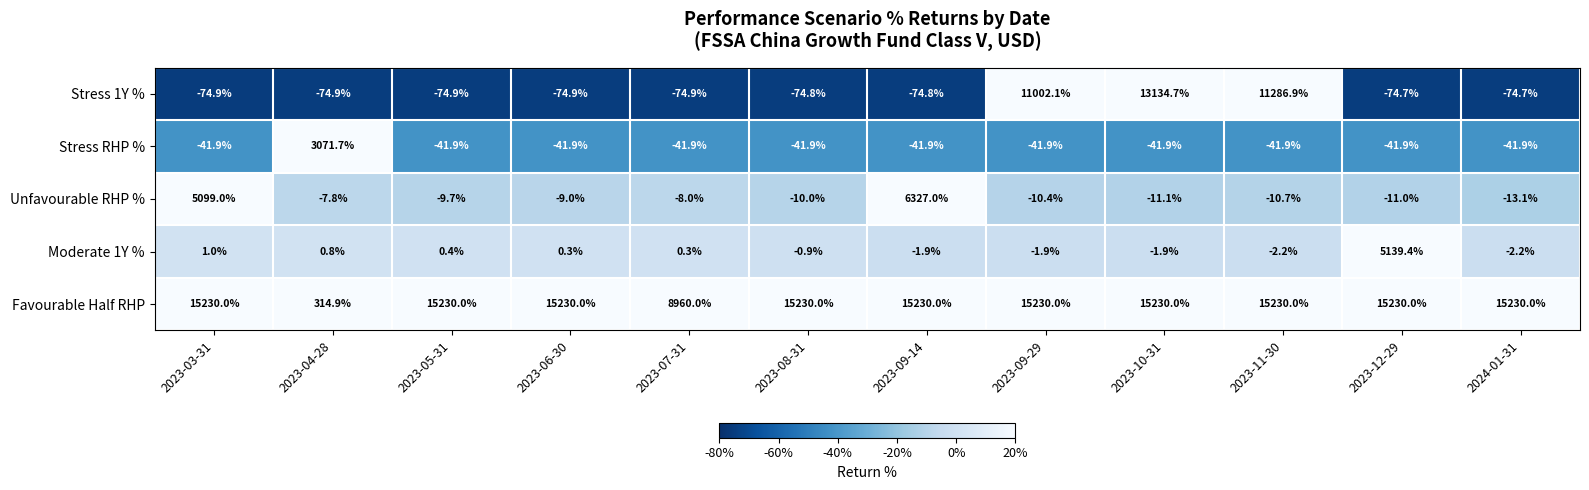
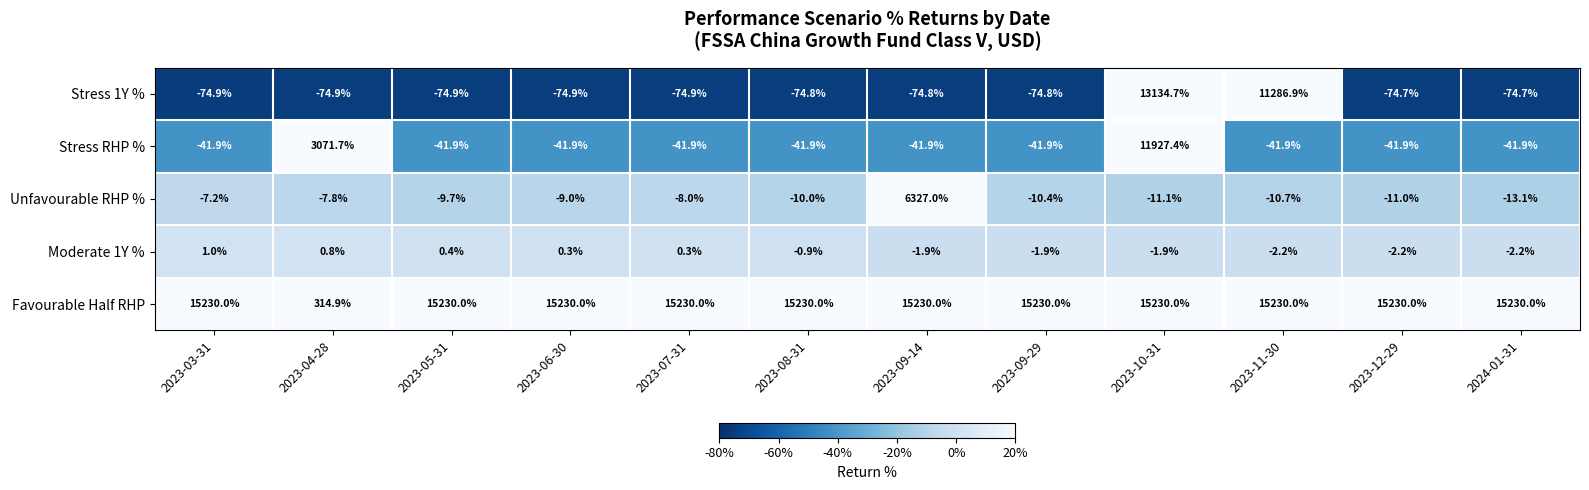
Stress 1Y %, 2023-09-29: 11002.1% -> -74.8%
Stress RHP %, 2023-10-31: -41.9% -> 11927.4%
Unfavourable RHP %, 2023-03-31: 5099.0% -> -7.2%
Moderate 1Y %, 2023-12-29: 5139.4% -> -2.2%
Favourable Half RHP, 2023-07-31: 8960.0% -> 15230.0%
